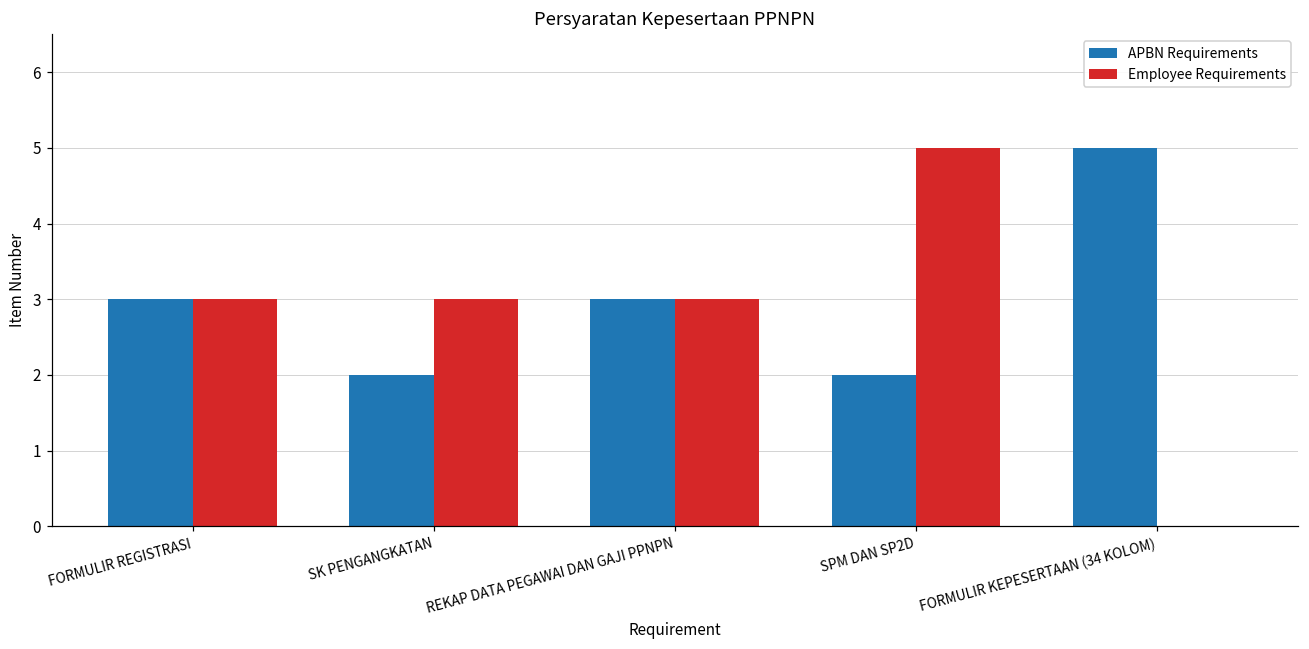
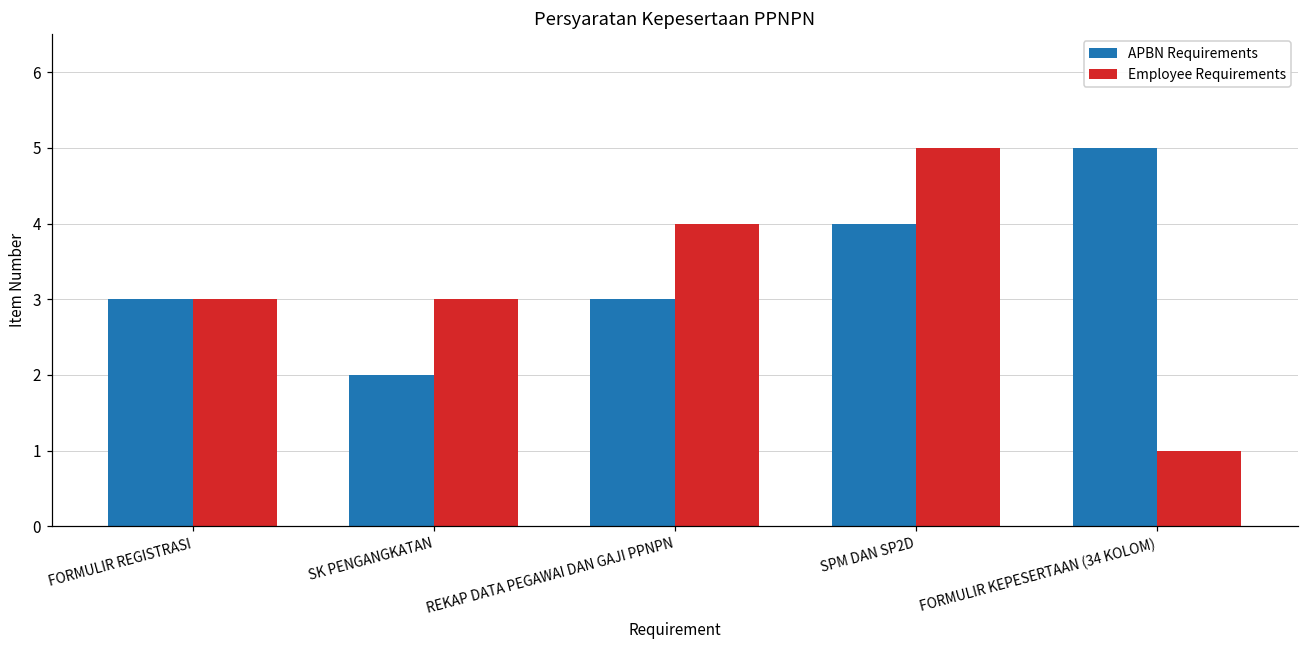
Employee Requirements, REKAP DATA PEGAWAI DAN GAJI PPNPN: 3 -> 4
APBN Requirements, SPM DAN SP2D: 2 -> 4
Employee Requirements, FORMULIR KEPESERTAAN (34 KOLOM): 0 -> 1
